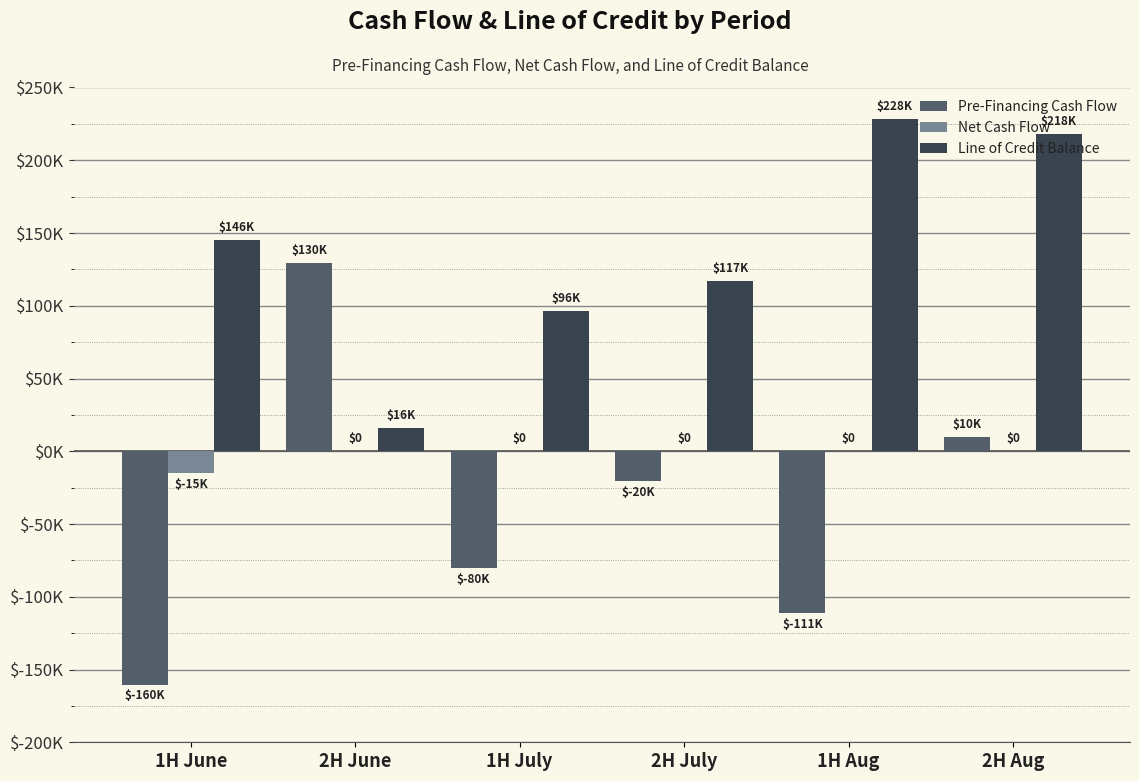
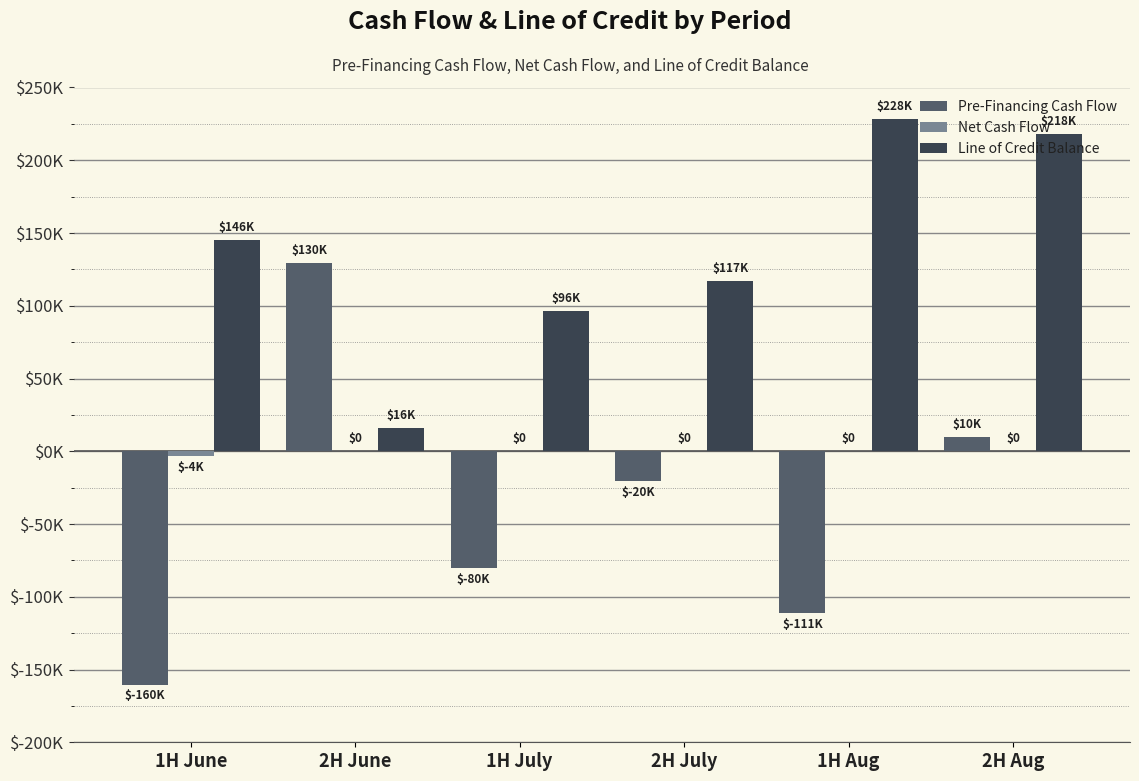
Net Cash Flow, 1H June: $-15K -> $-4K
